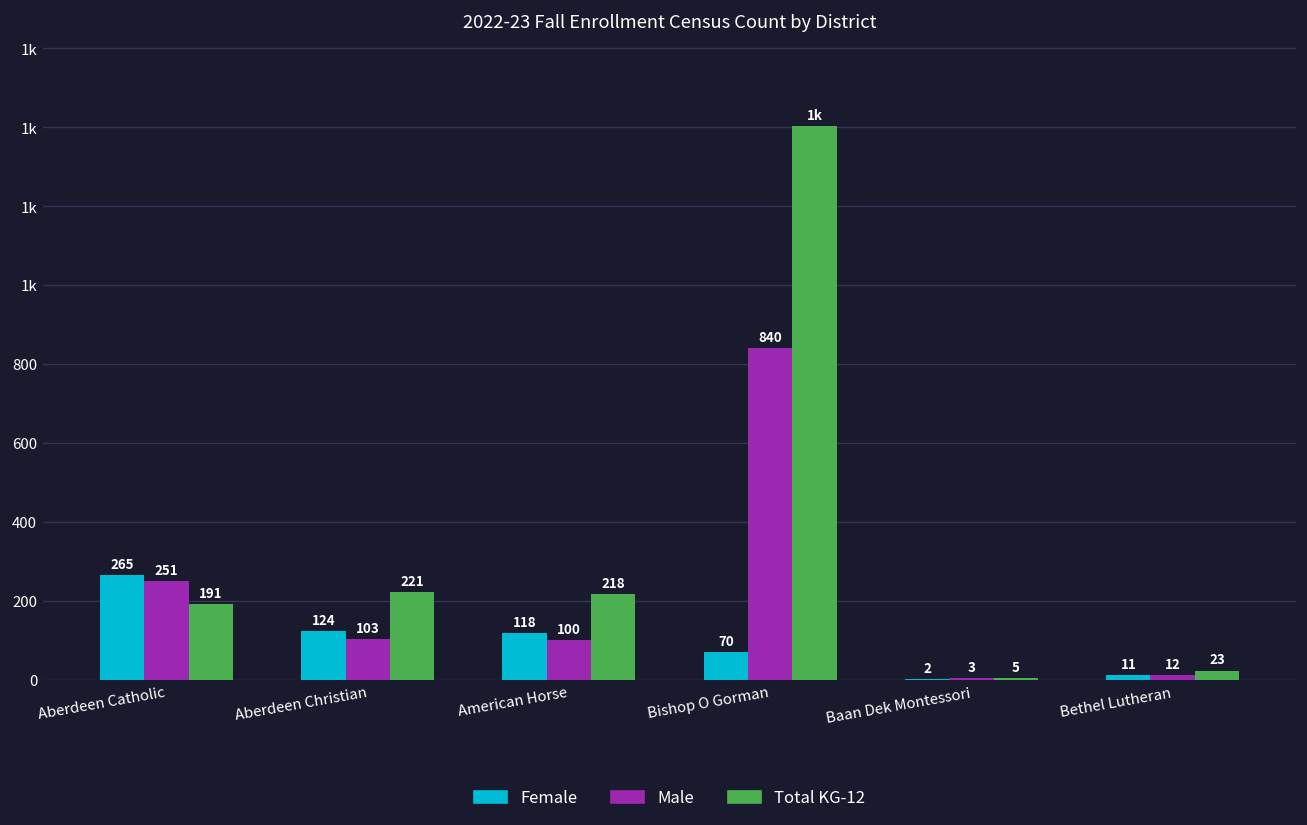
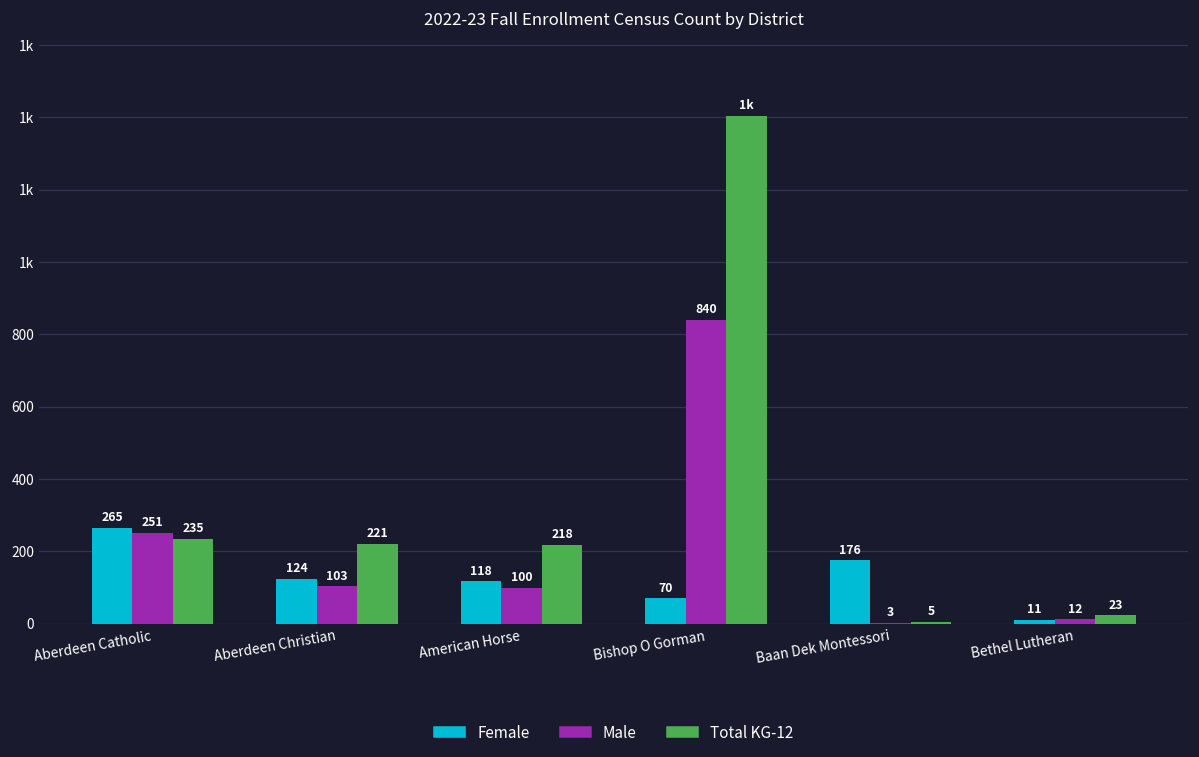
Total KG-12, Aberdeen Catholic: 191 -> 235
Female, Baan Dek Montessori: 2 -> 176
